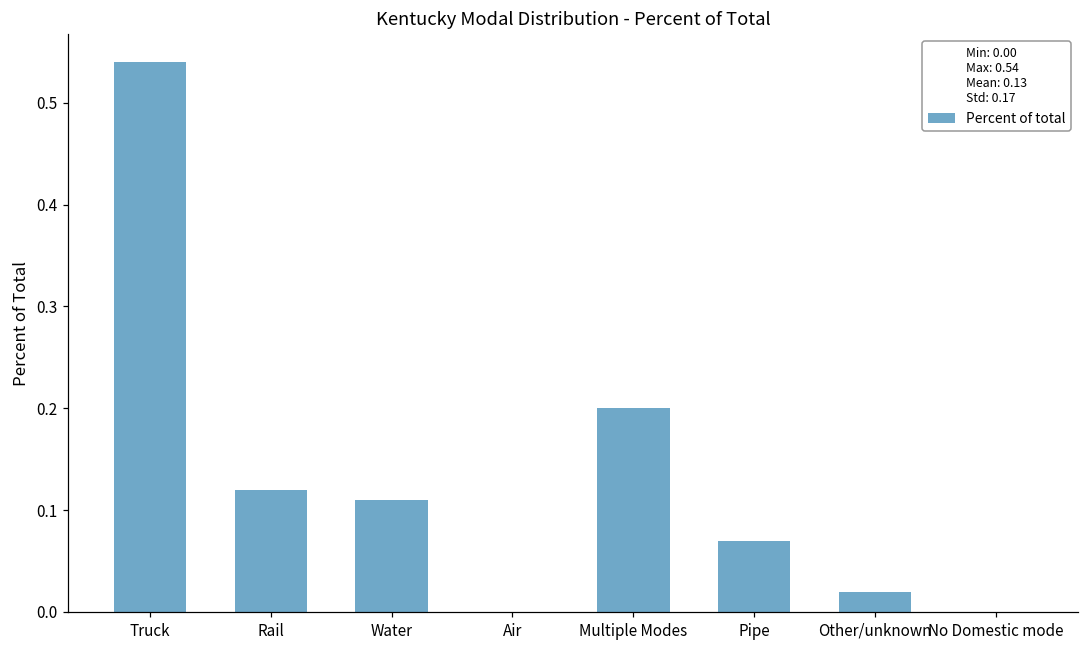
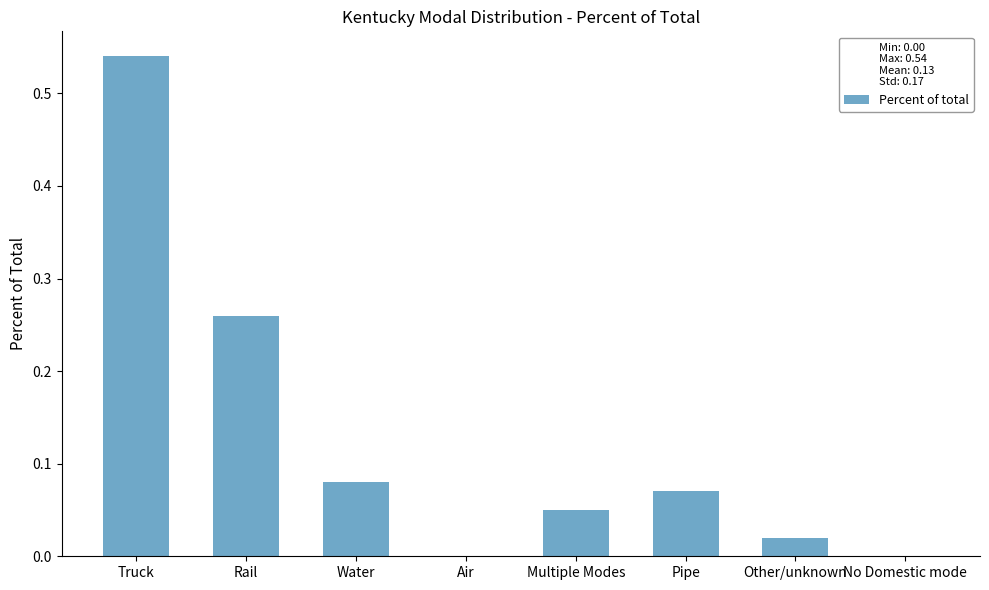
Rail: 0.12 -> 0.26
Water: 0.11 -> 0.08
Multiple Modes: 0.20 -> 0.05
